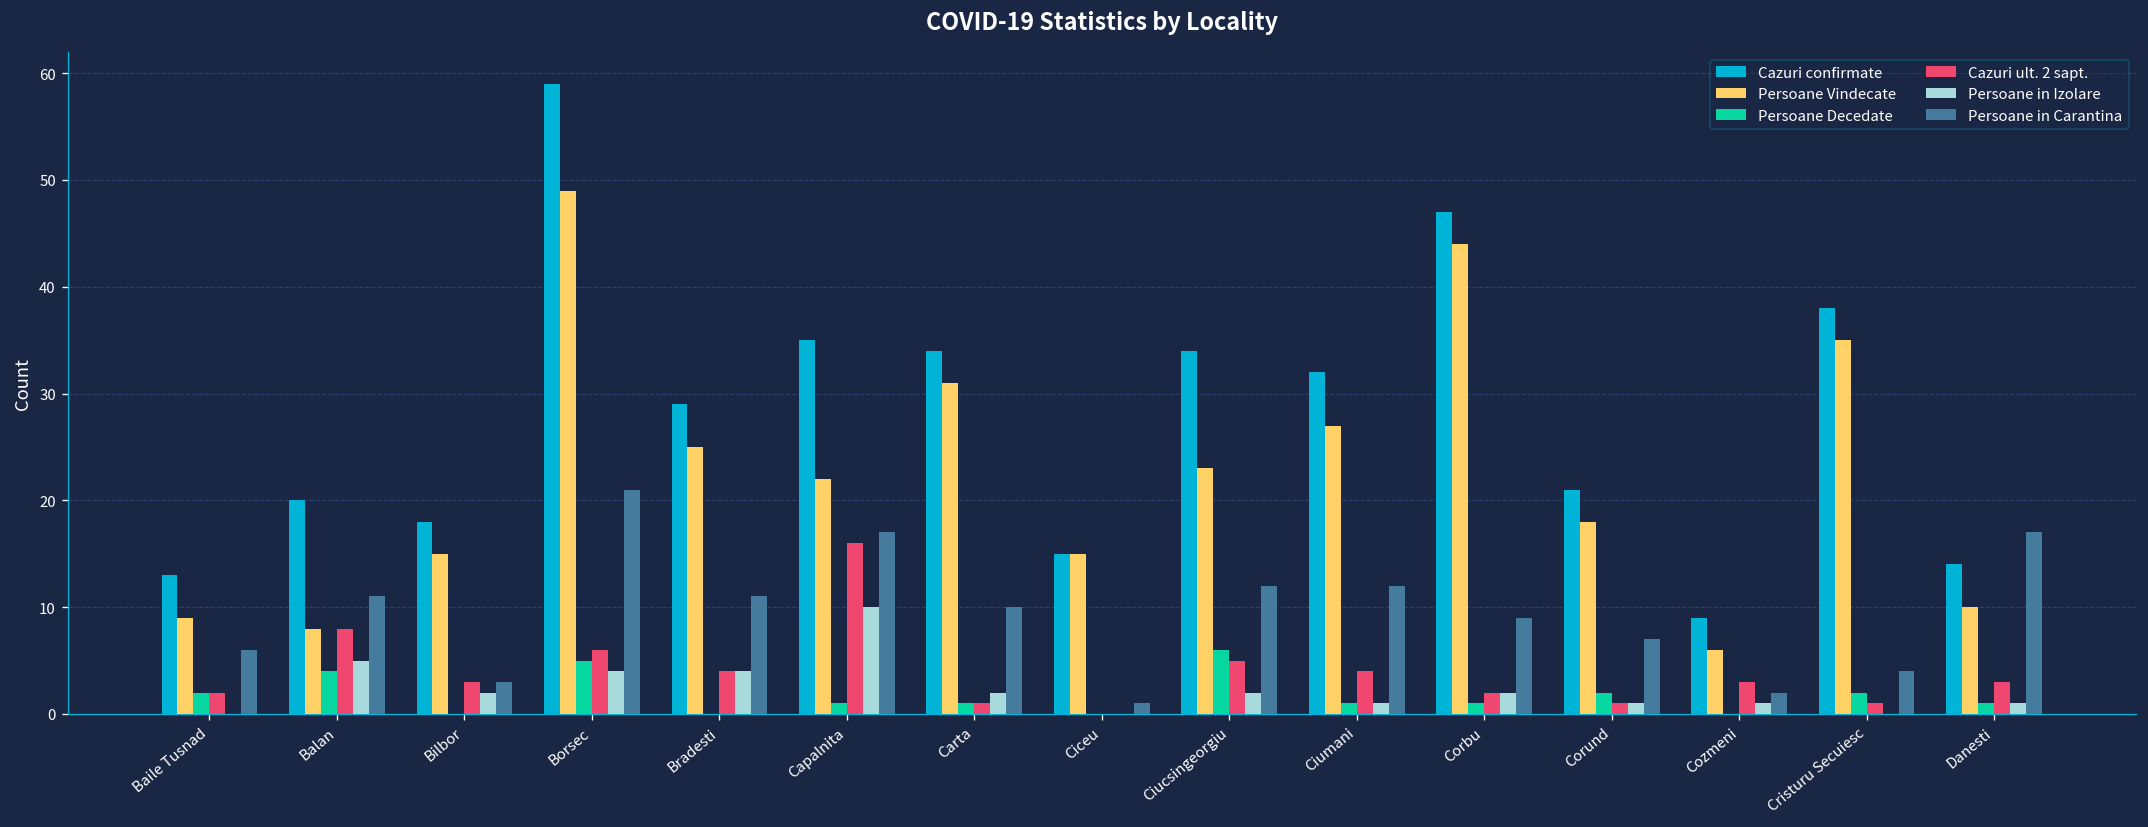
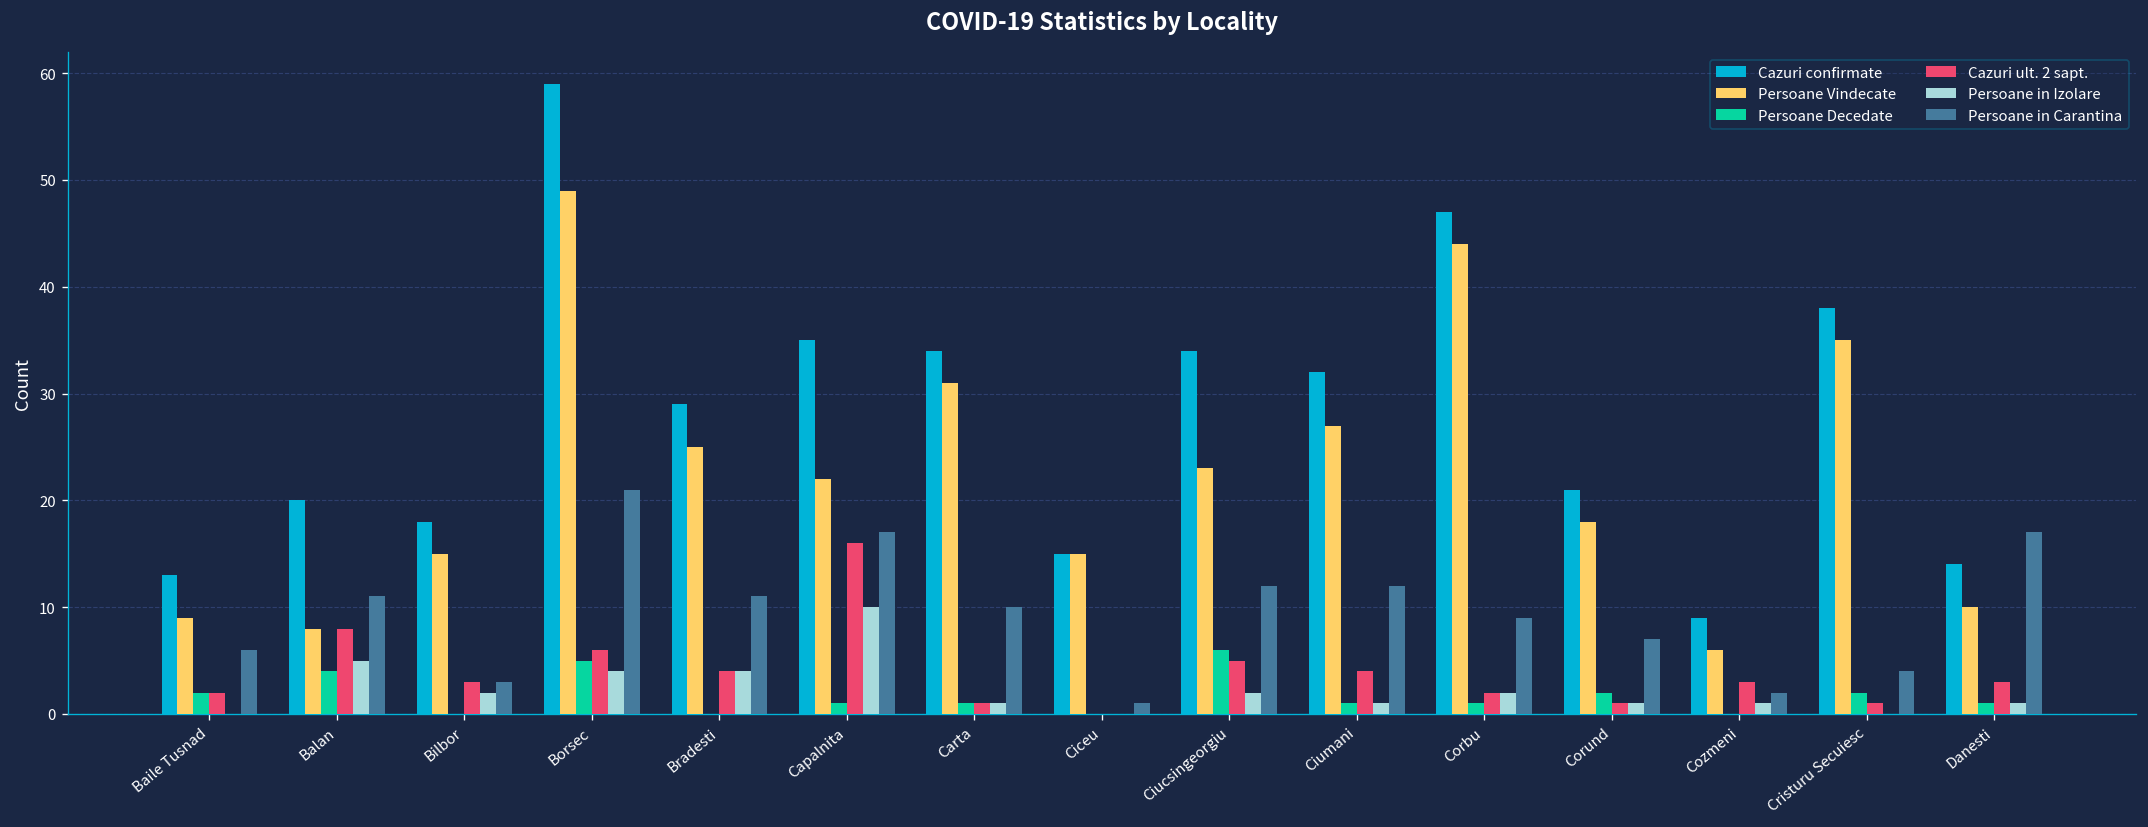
Persoane in Izolare, Carta: 2 -> 1
